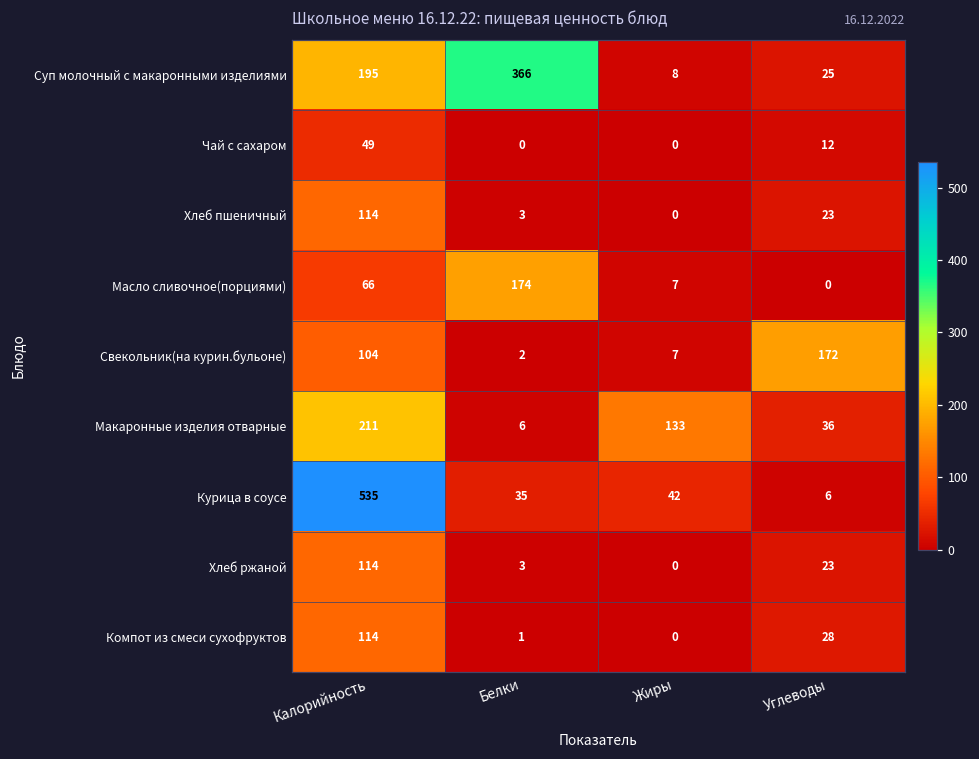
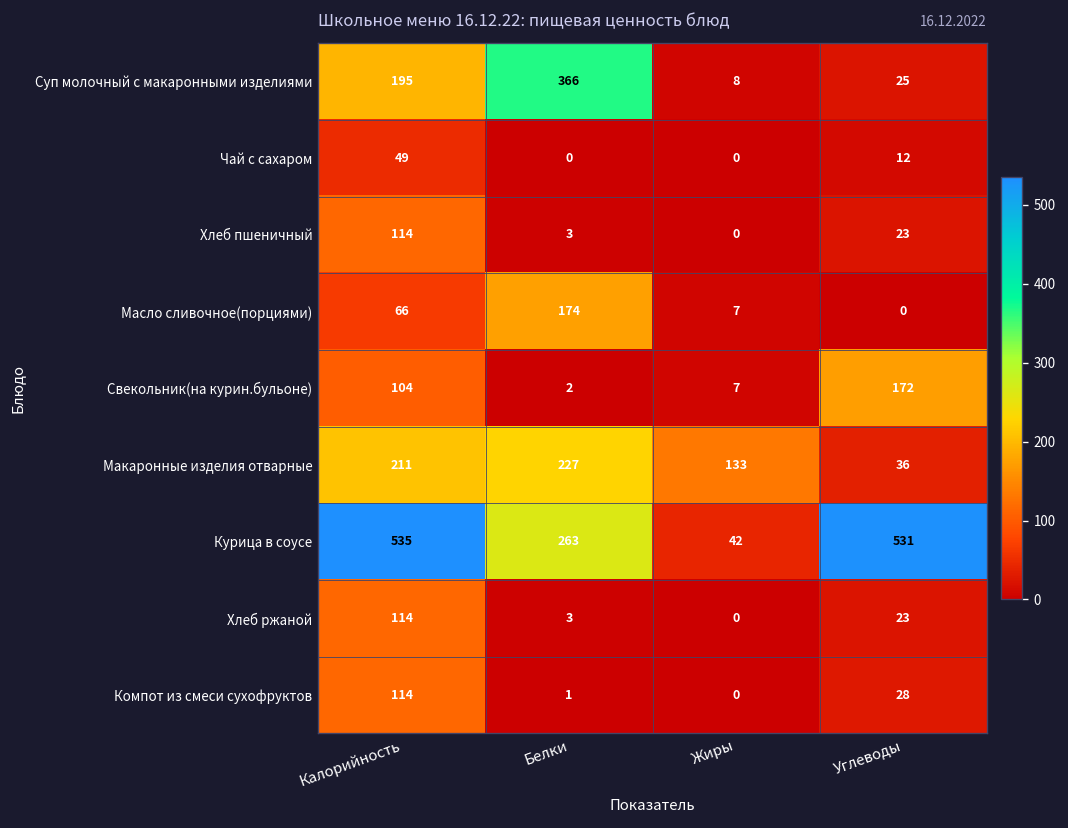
Макаронные изделия отварные, Белки: 6 -> 227
Курица в соусе, Белки: 35 -> 263
Курица в соусе, Углеводы: 6 -> 531
